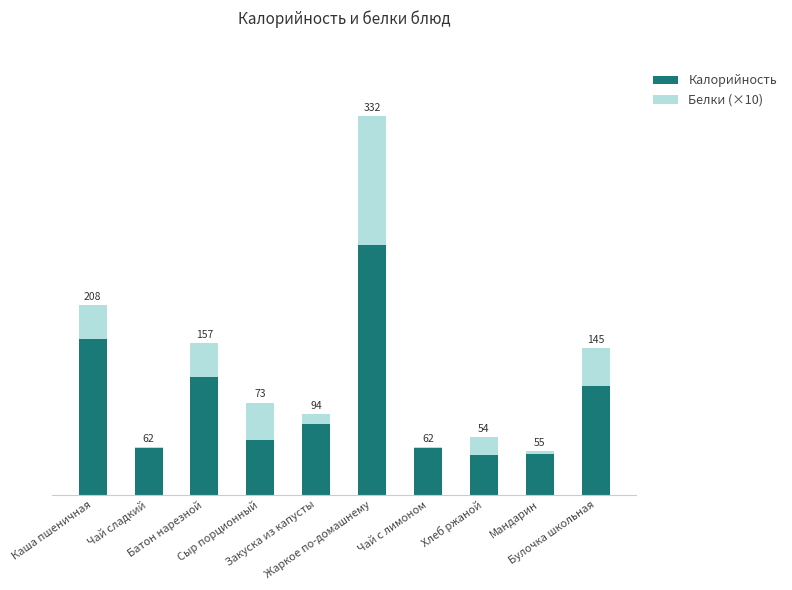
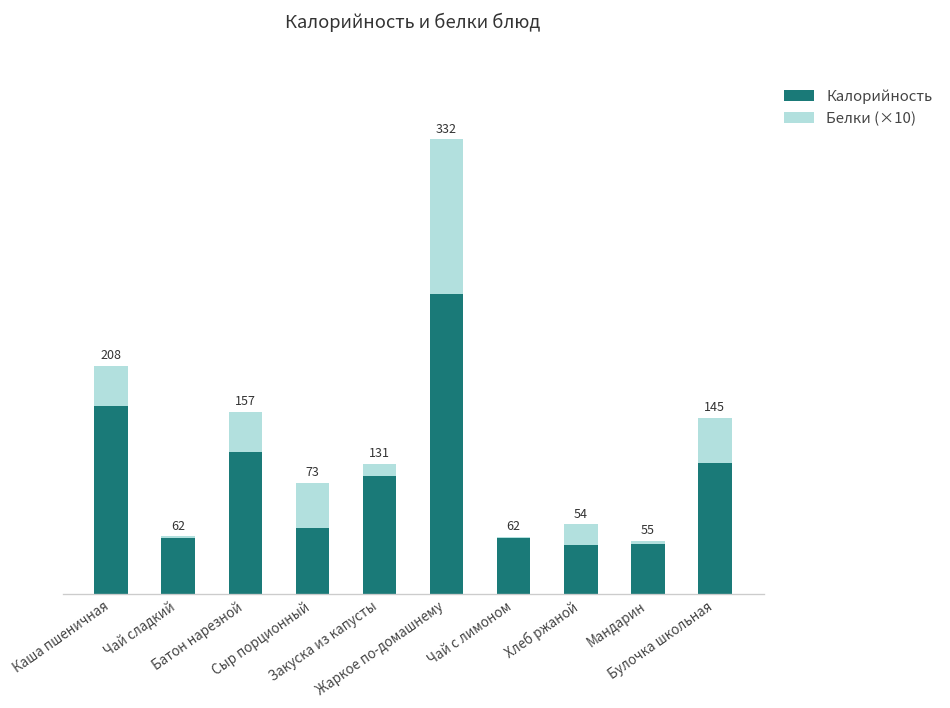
Калорийность, Закуска из капусты: 94 -> 131
